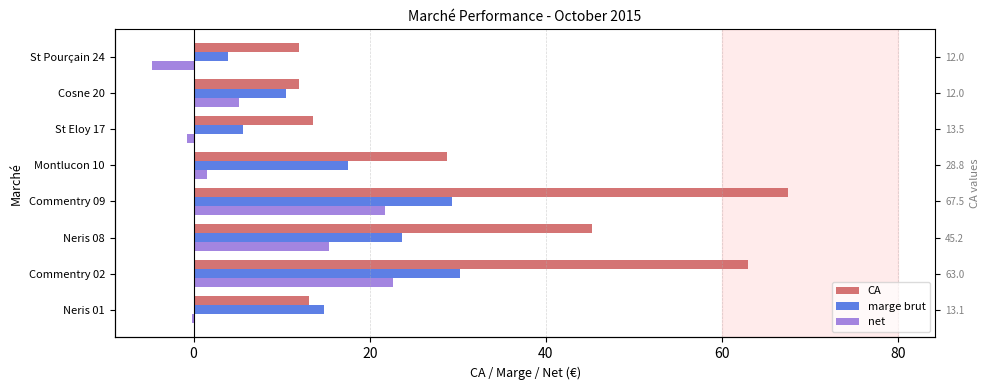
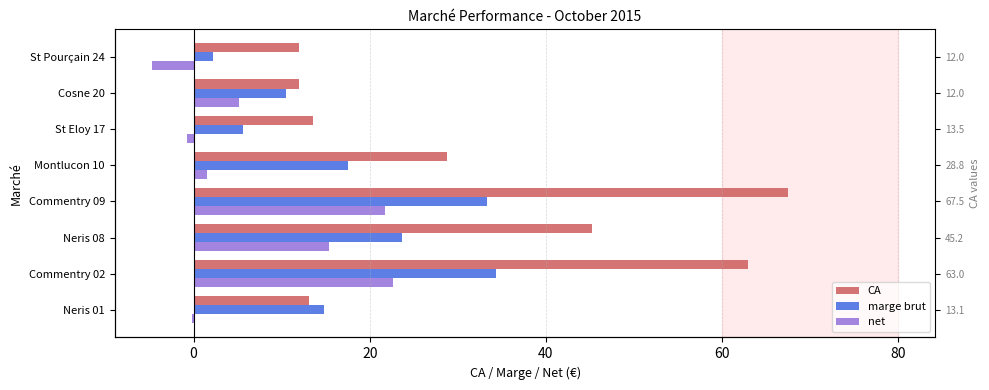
marge brut, St Pourçain 24: 4 -> 2
marge brut, Commentry 09: 29 -> 33
marge brut, Commentry 02: 30 -> 34
